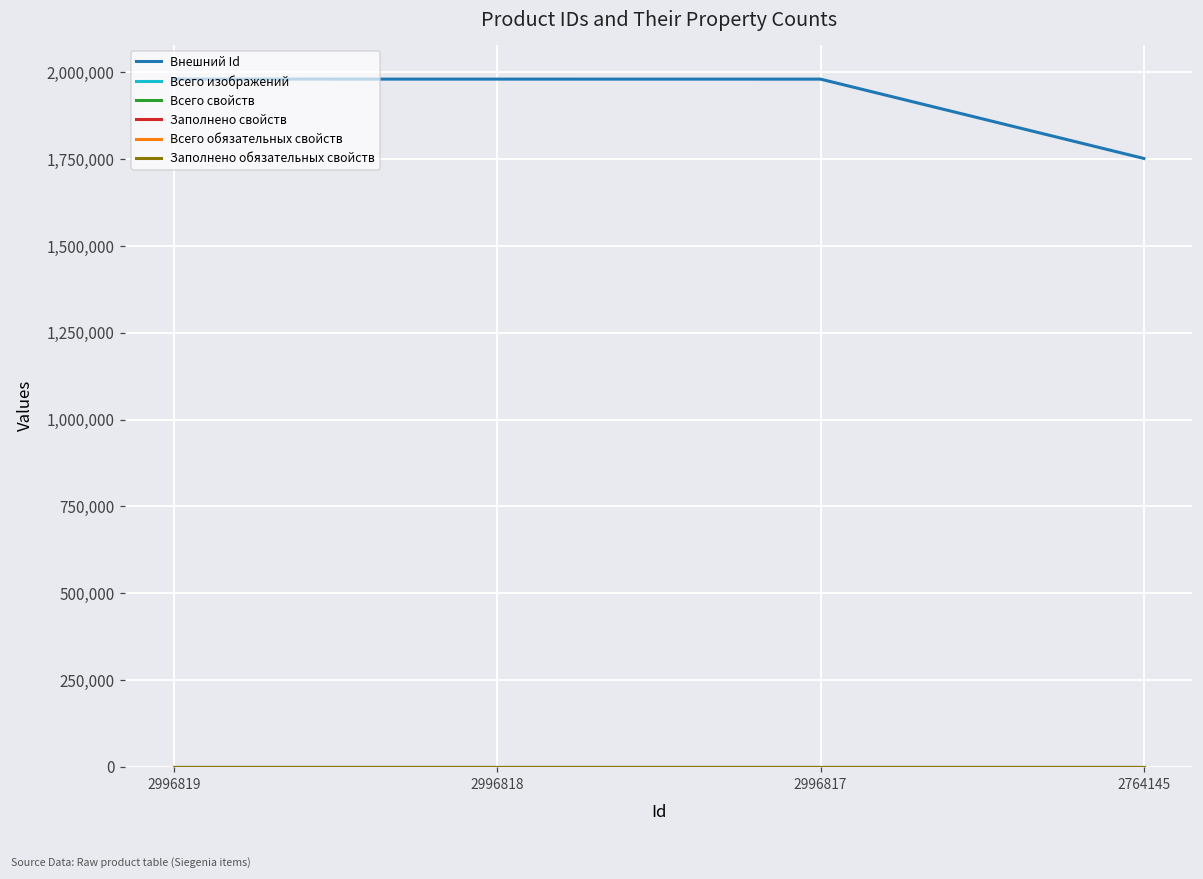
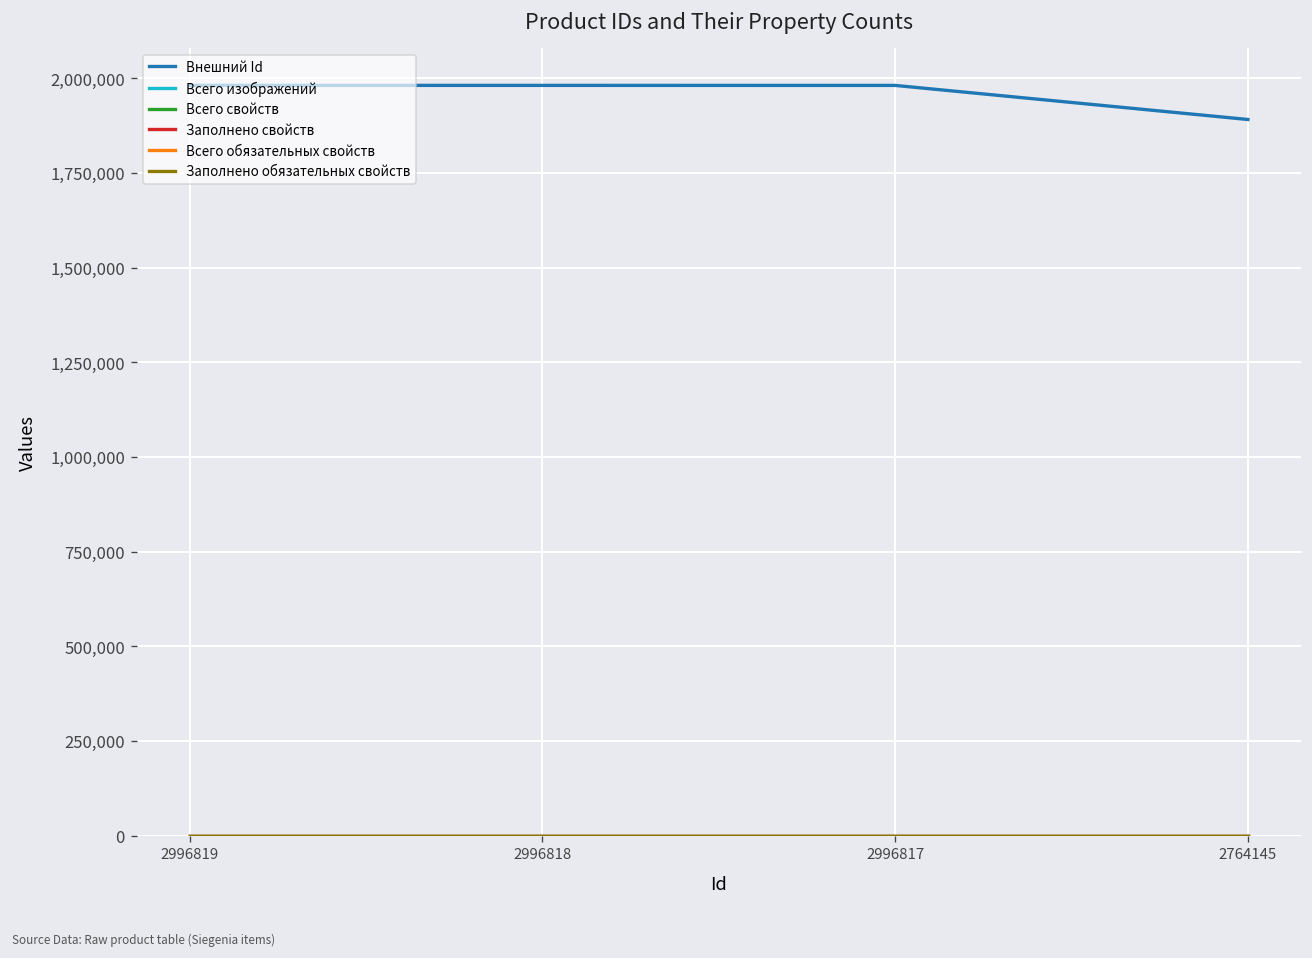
Внешний Id, 2764145: 1,750,000 -> 1,890,000
